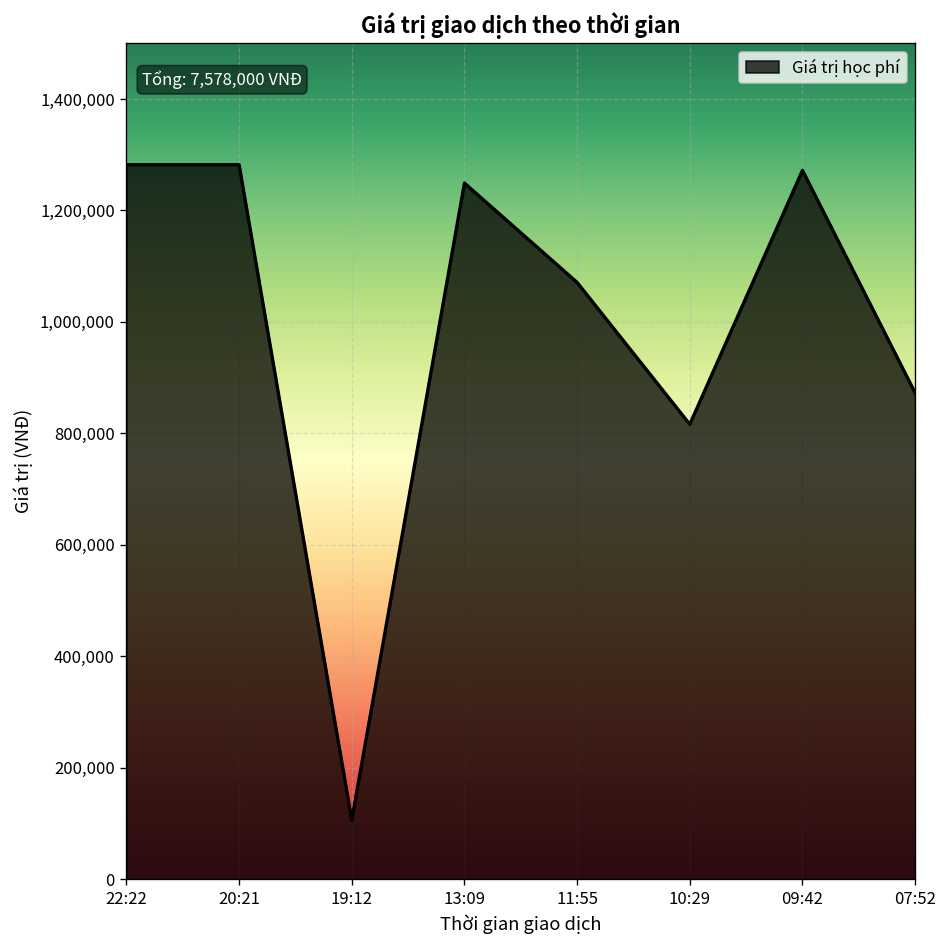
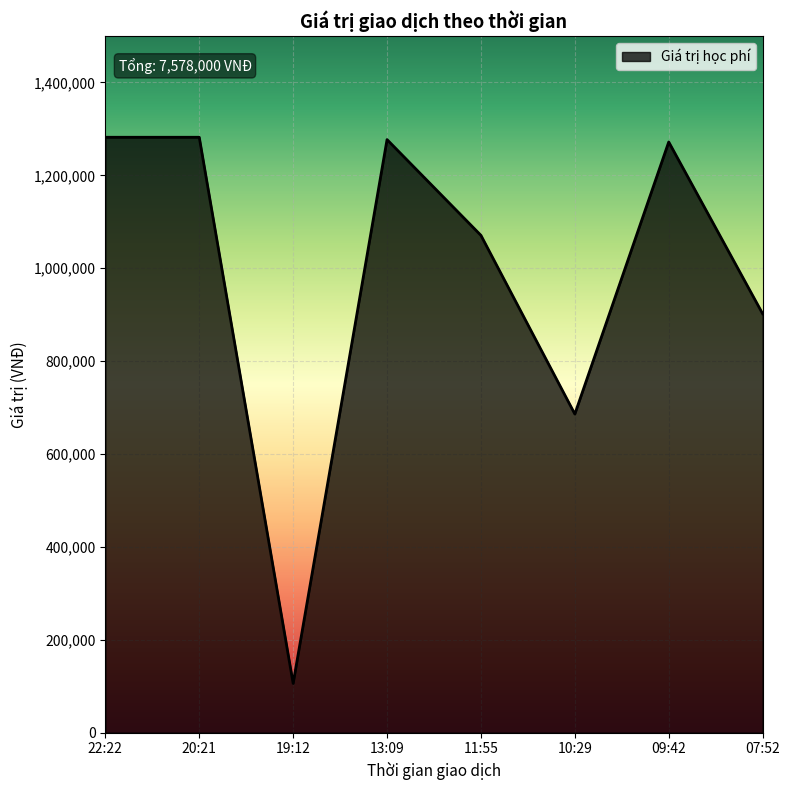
13:09: 1,250,000 -> 1,280,000
10:29: 820,000 -> 690,000
07:52: 870,000 -> 900,000
